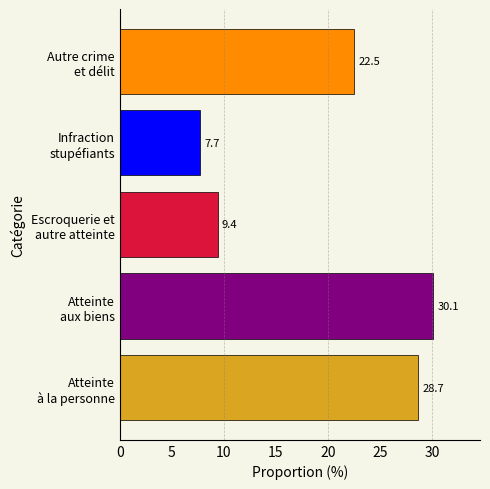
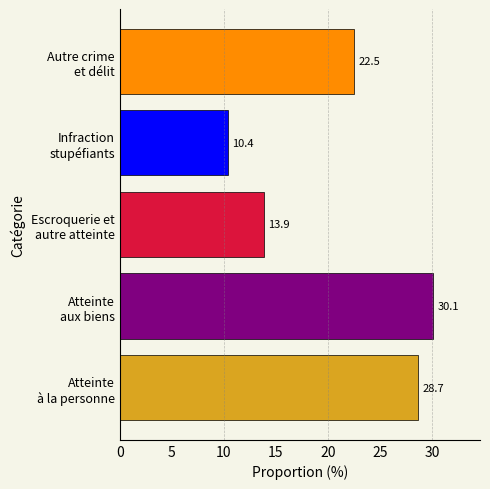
Infraction stupéfiants: 7.7 -> 10.4
Escroquerie et autre atteinte: 9.4 -> 13.9
